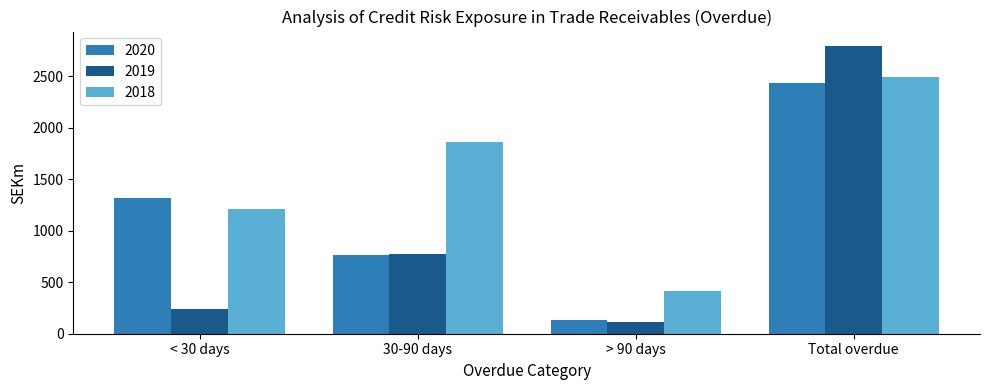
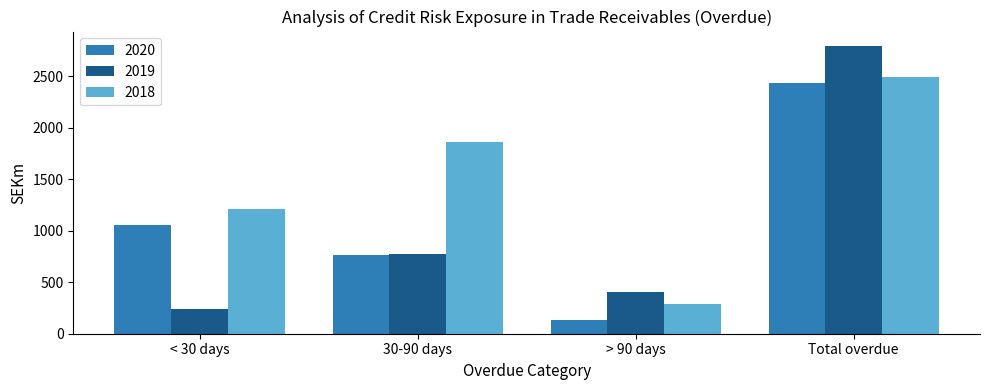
2020, < 30 days: 1320 -> 1060
2019, > 90 days: 120 -> 400
2018, > 90 days: 420 -> 290
